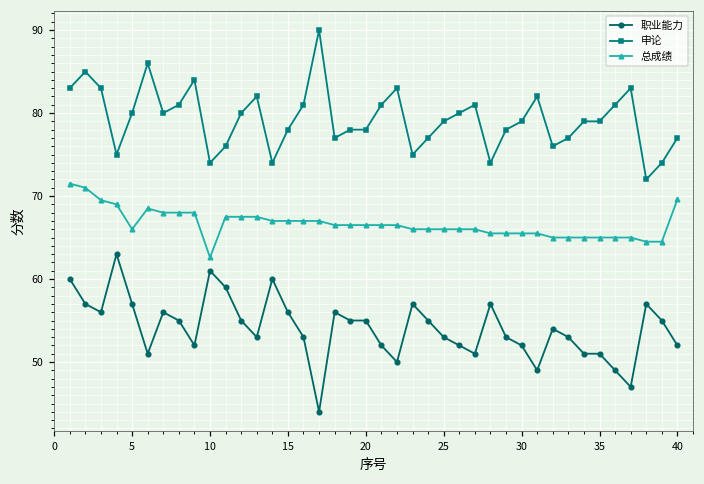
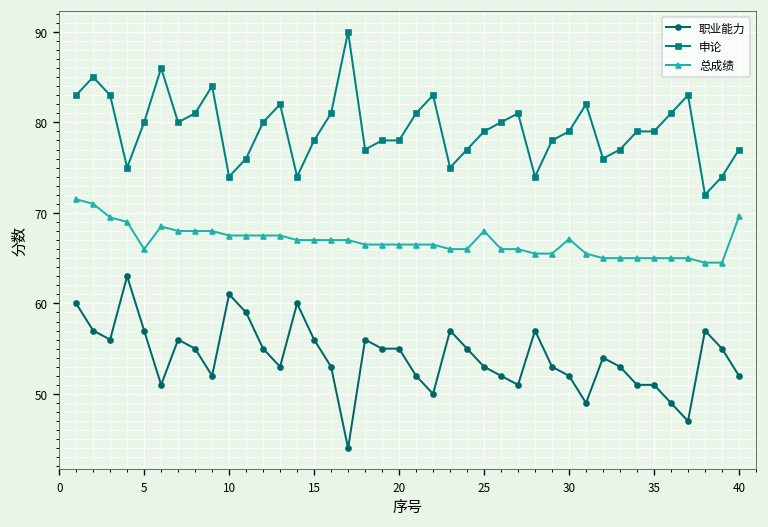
总成绩, 10: 63 -> 68
总成绩, 25: 66 -> 68
总成绩, 30: 66 -> 67
